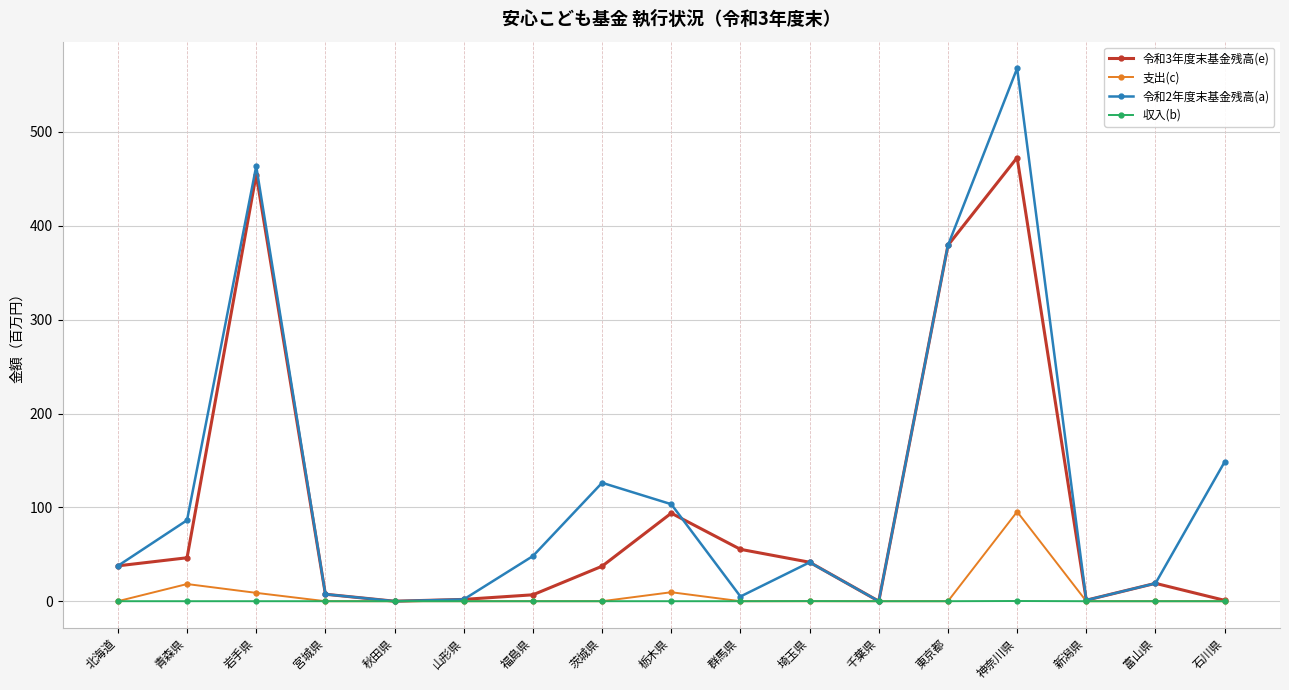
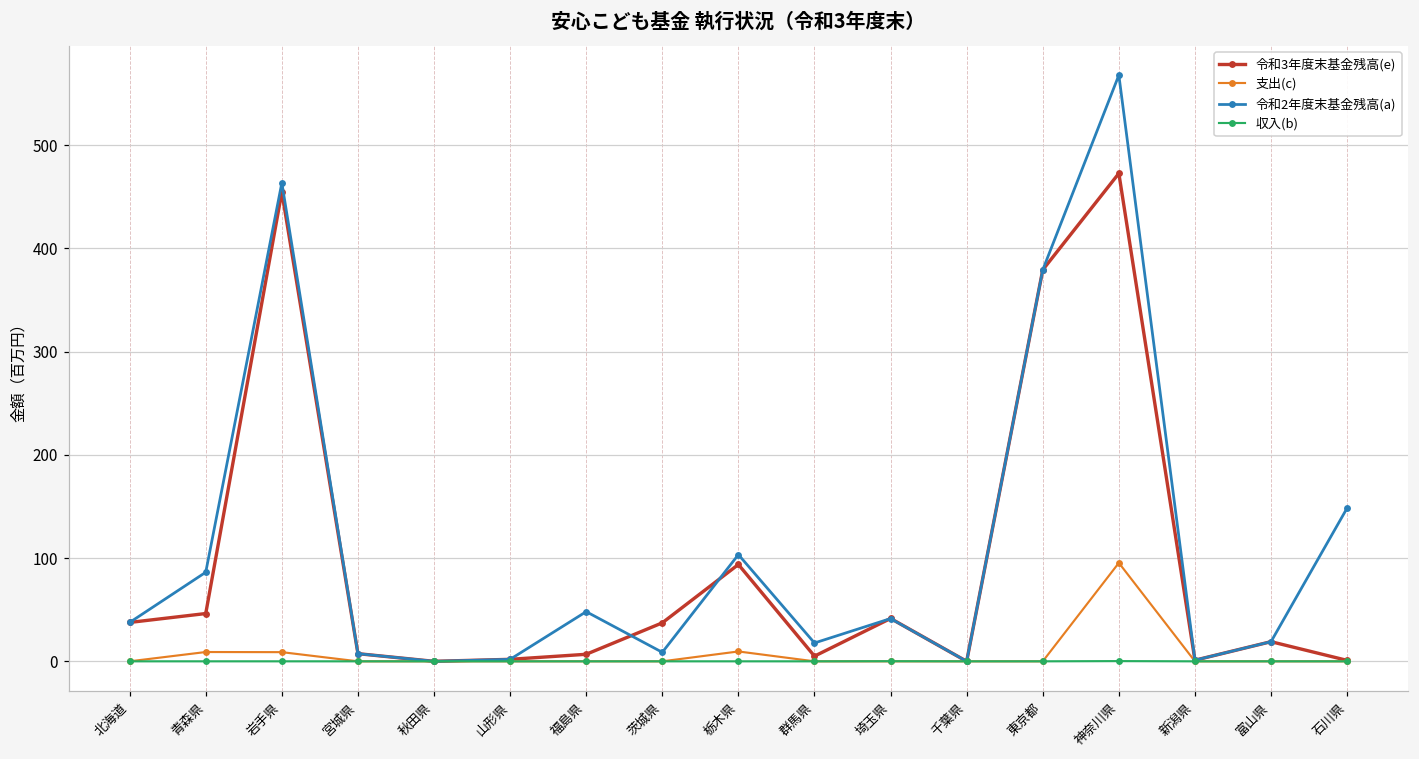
支出(c), 青森県: 20 -> 10
令和2年度末基金残高(a), 茨城県: 130 -> 10
令和3年度末基金残高(e), 群馬県: 60 -> 10
令和2年度末基金残高(a), 群馬県: 10 -> 20
